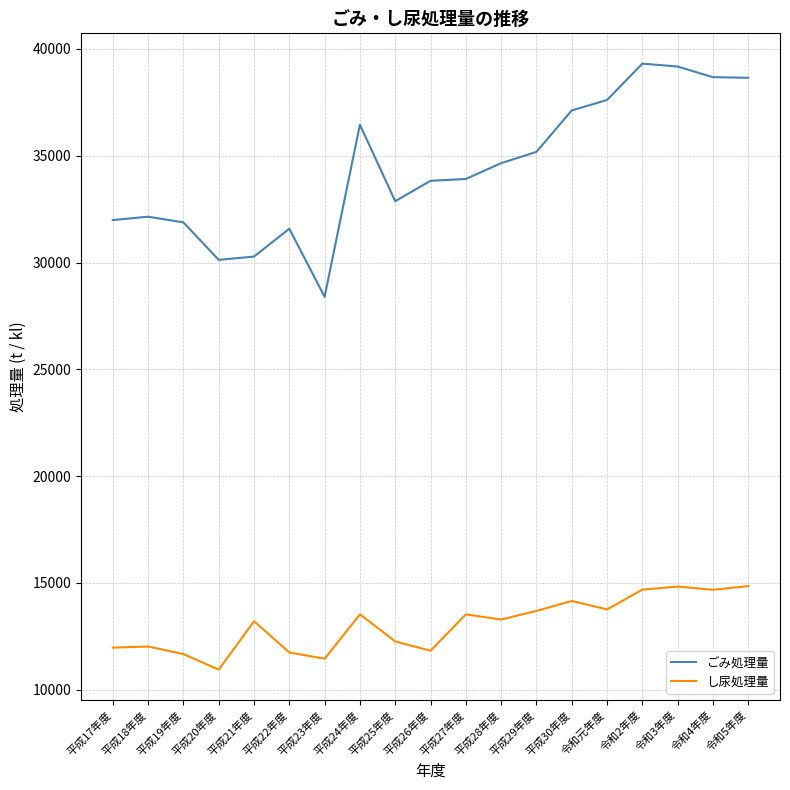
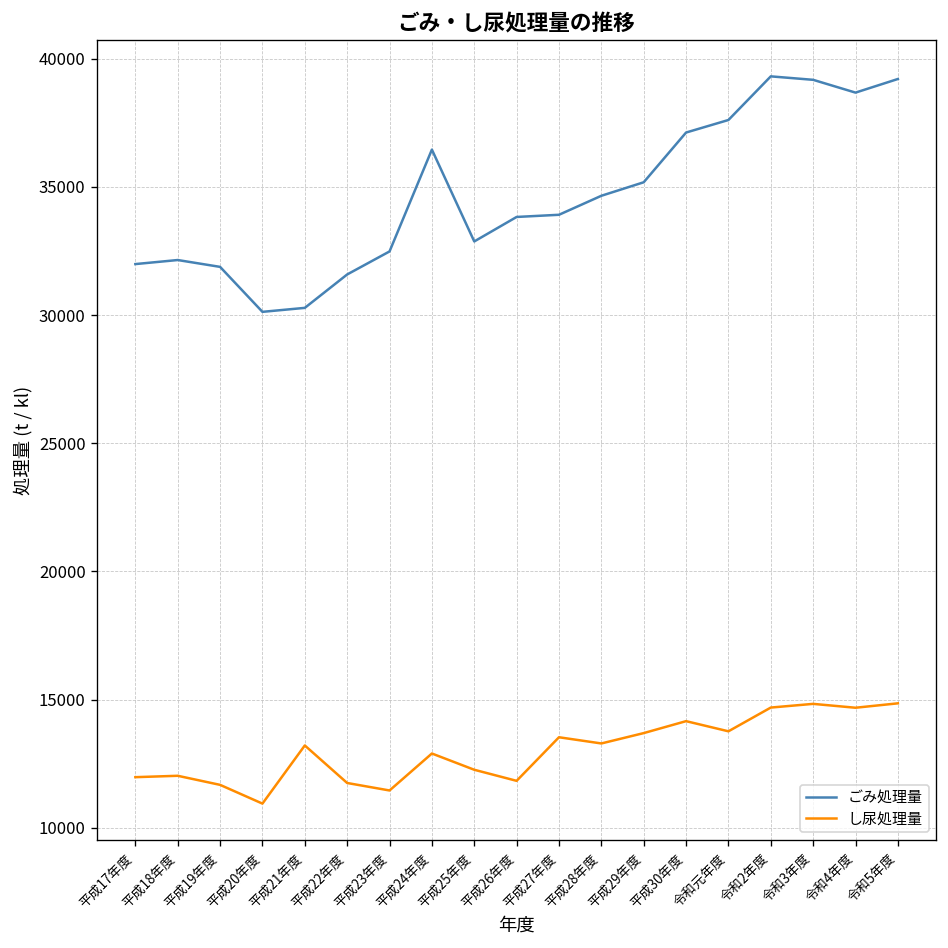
ごみ処理量, 平成23年度: 28400 -> 32500
し尿処理量, 平成24年度: 13500 -> 12900
ごみ処理量, 令和5年度: 38600 -> 39200
